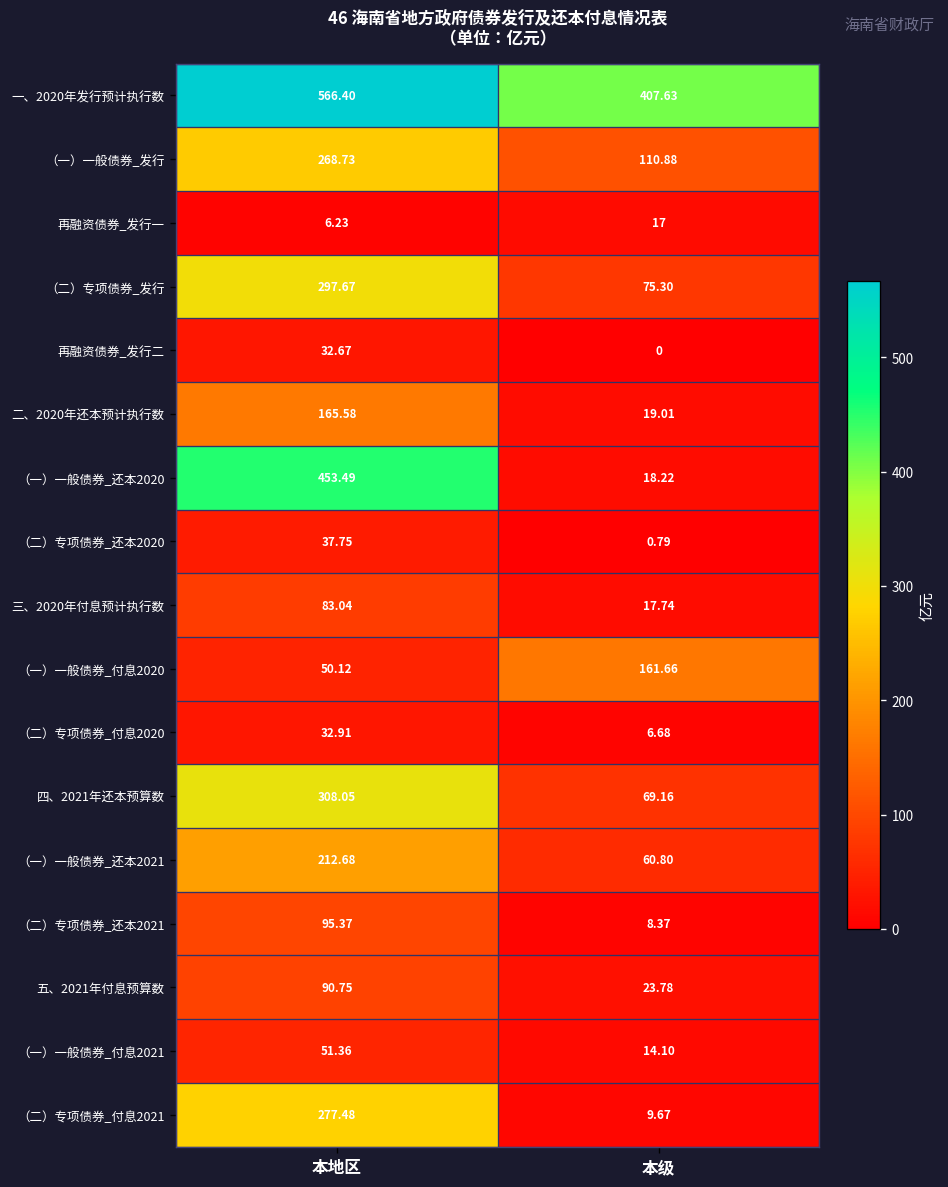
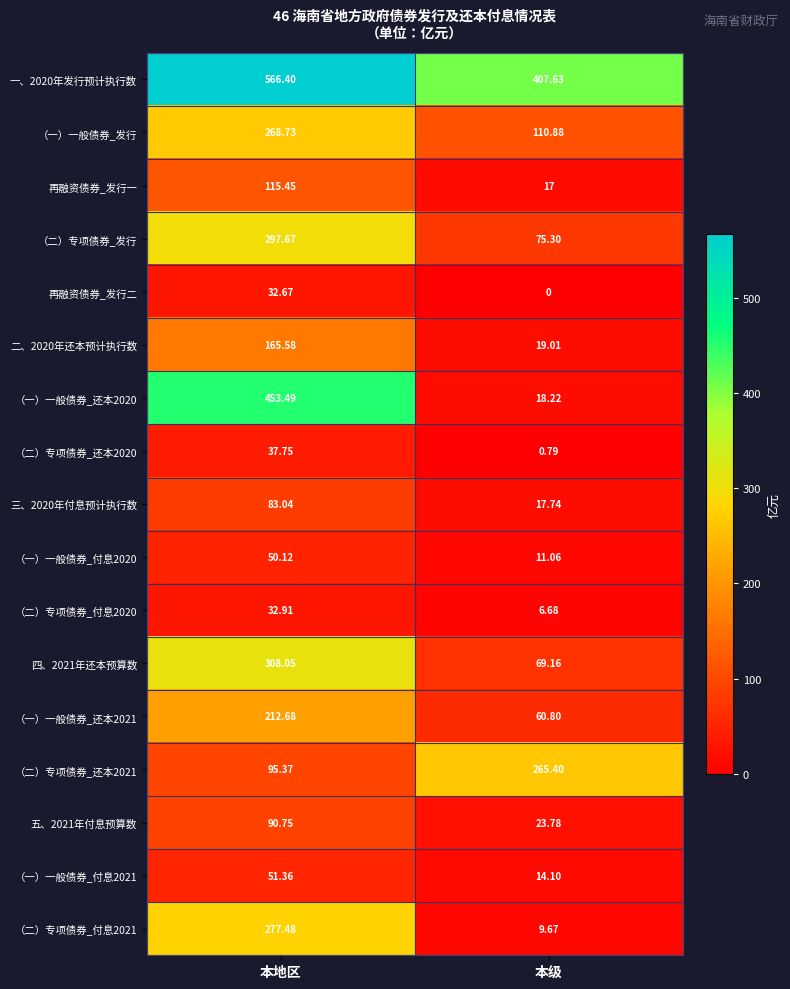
再融资债券_发行一, 本地区: 6.23 -> 115.45
（一）一般债券_付息2020, 本级: 161.66 -> 11.06
（二）专项债券_还本2021, 本级: 8.37 -> 265.40
